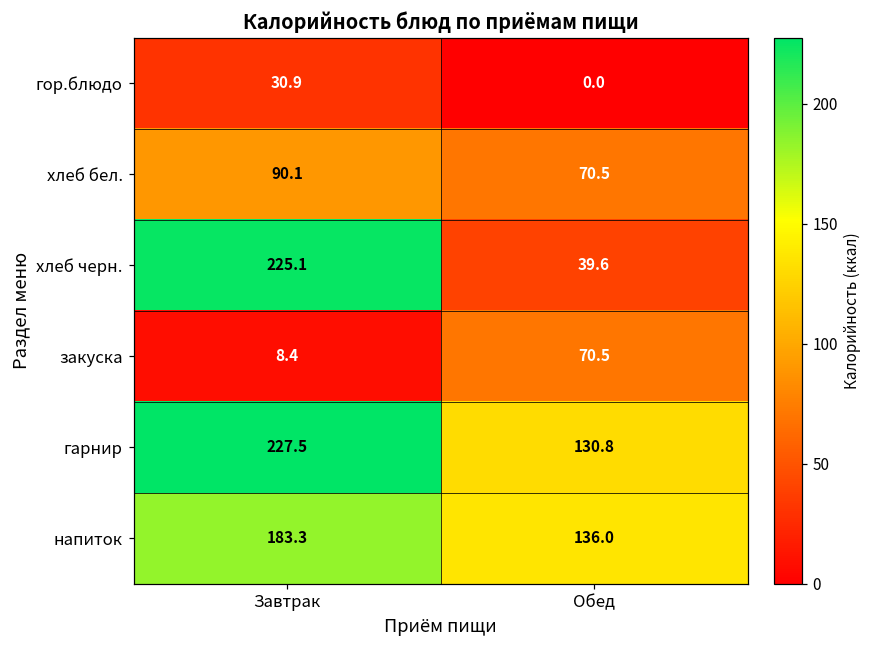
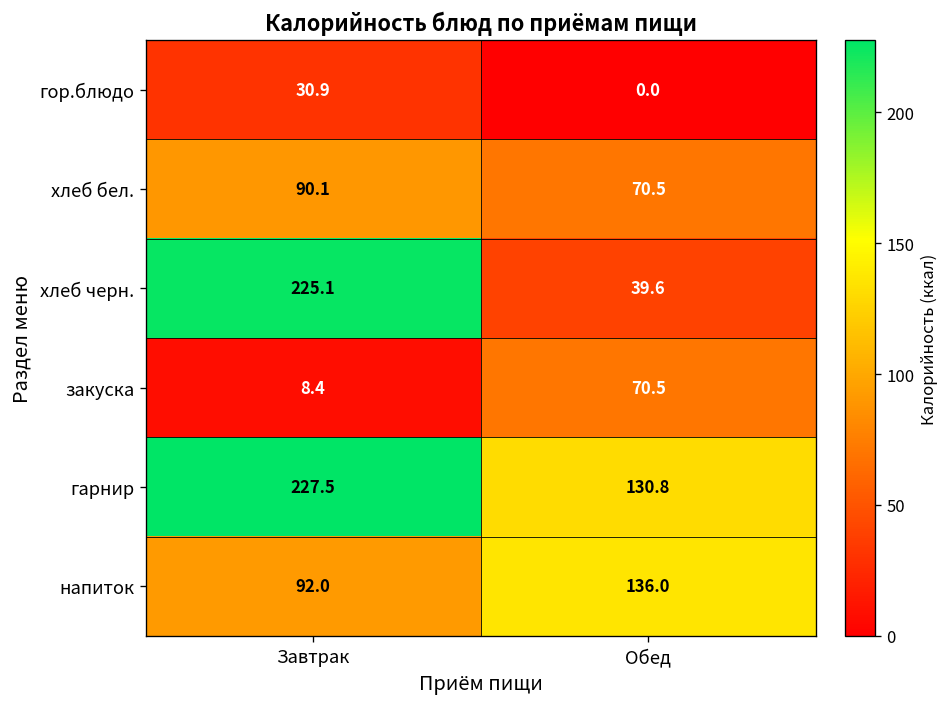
напиток, Завтрак: 183.3 -> 92.0
